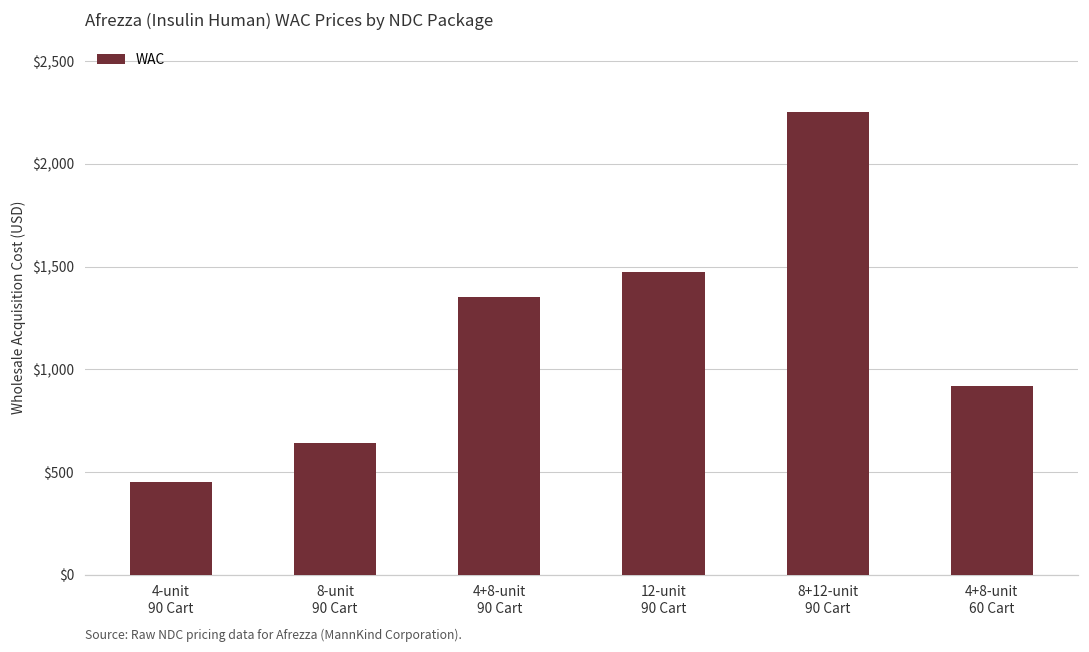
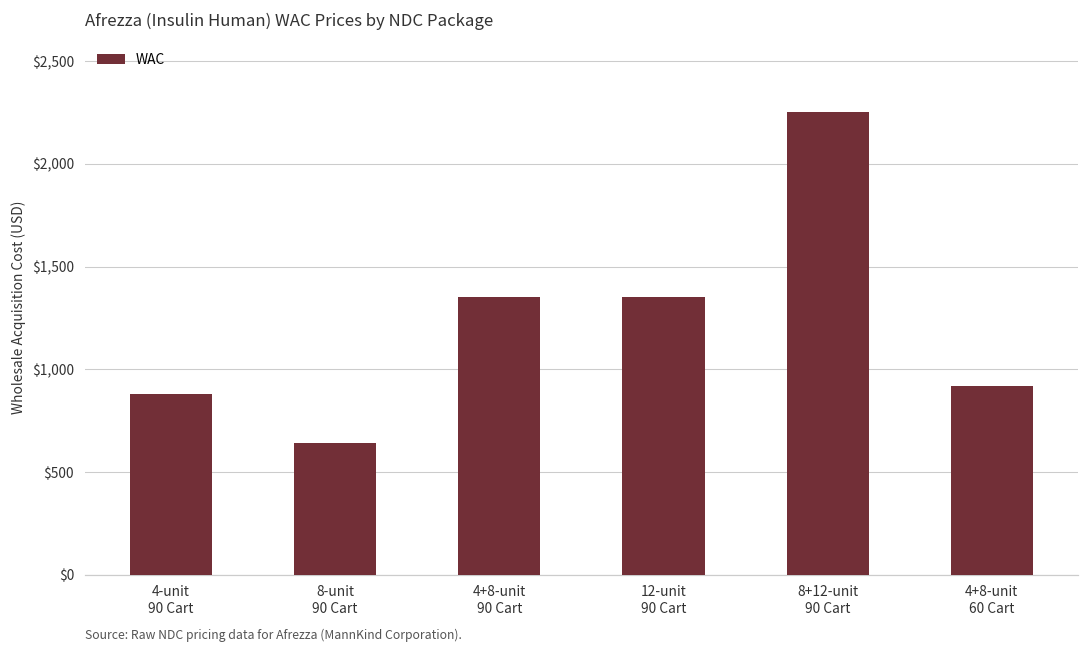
4-unit 90 Cart: $450 -> $880
12-unit 90 Cart: $1,470 -> $1,350
